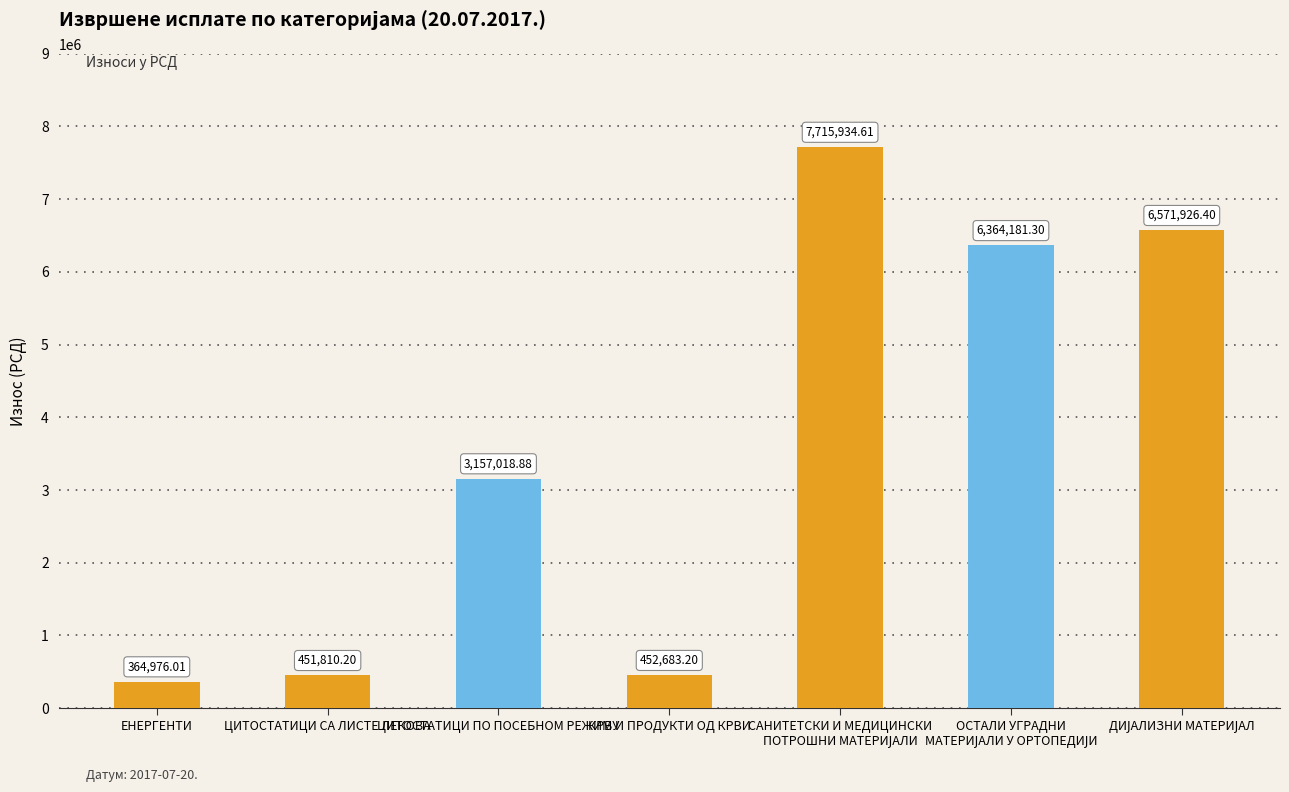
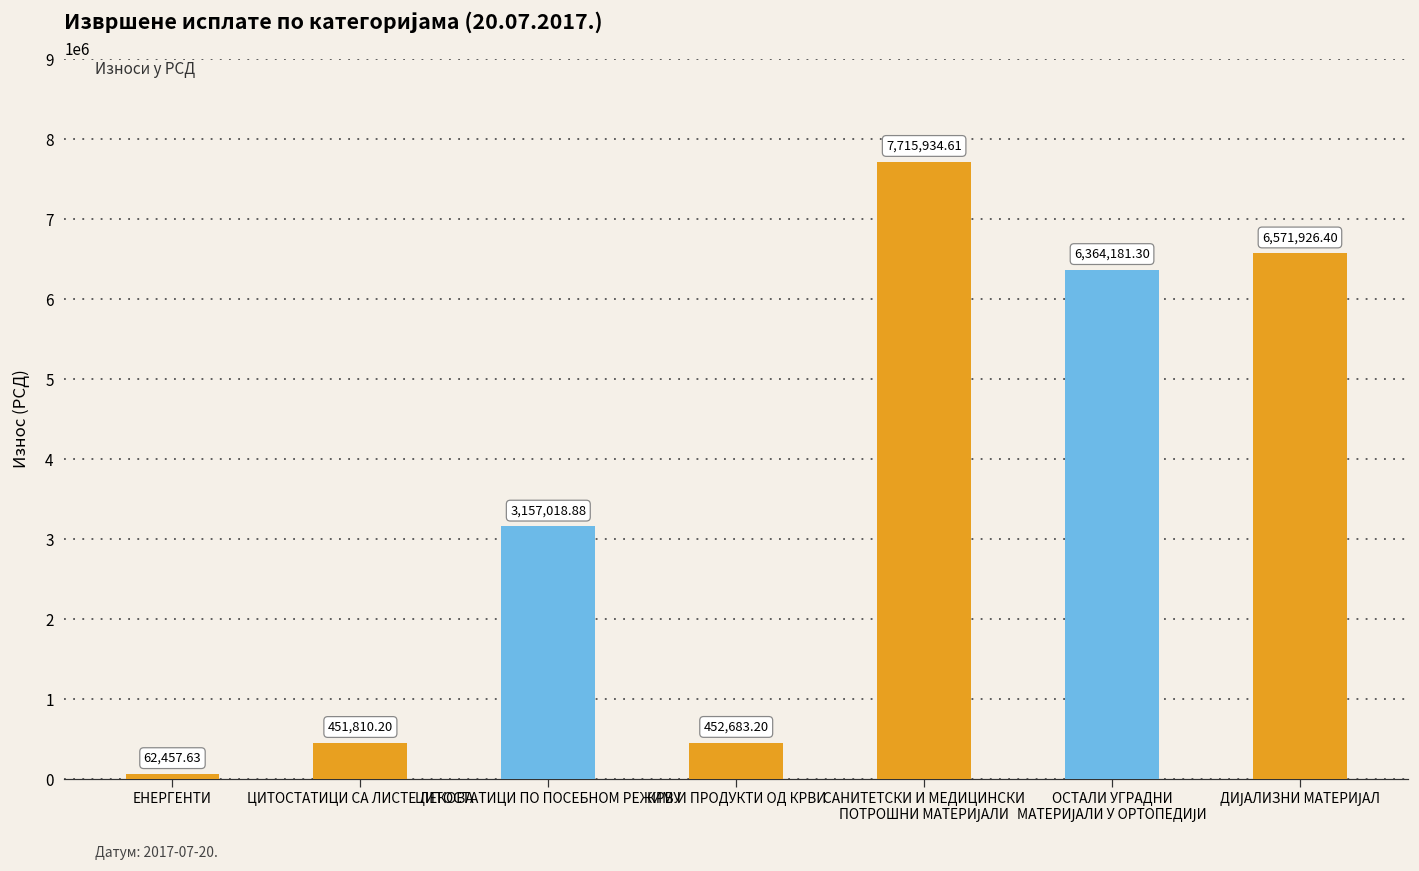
ЕНЕРГЕНТИ: 364,976.01 -> 62,457.63
